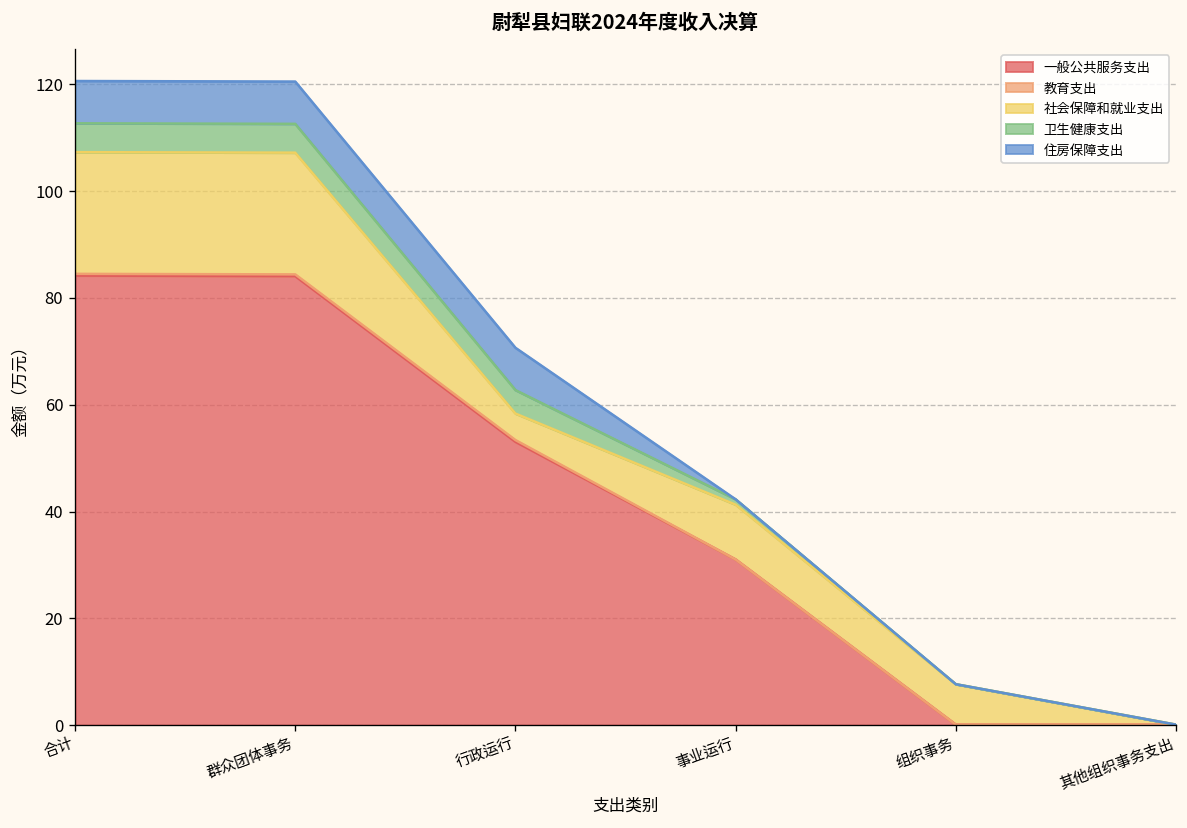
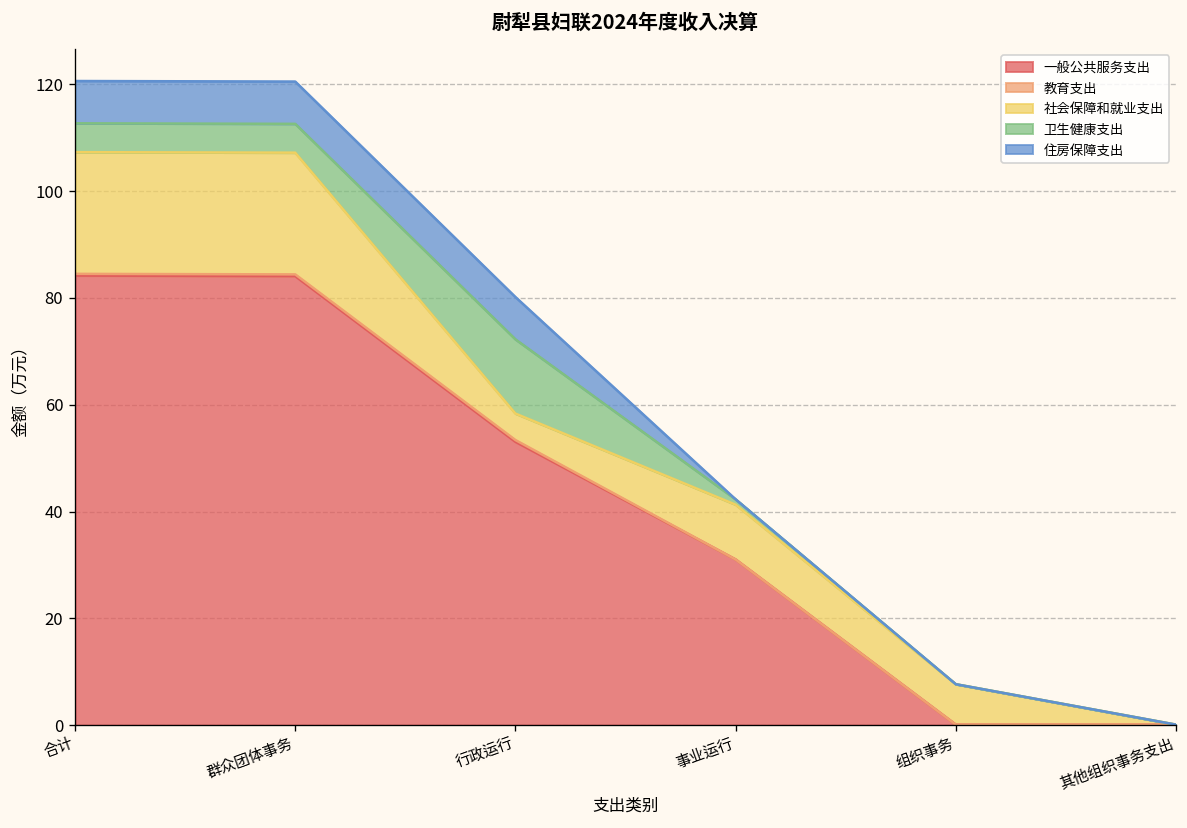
卫生健康支出, 行政运行: 4 -> 14
